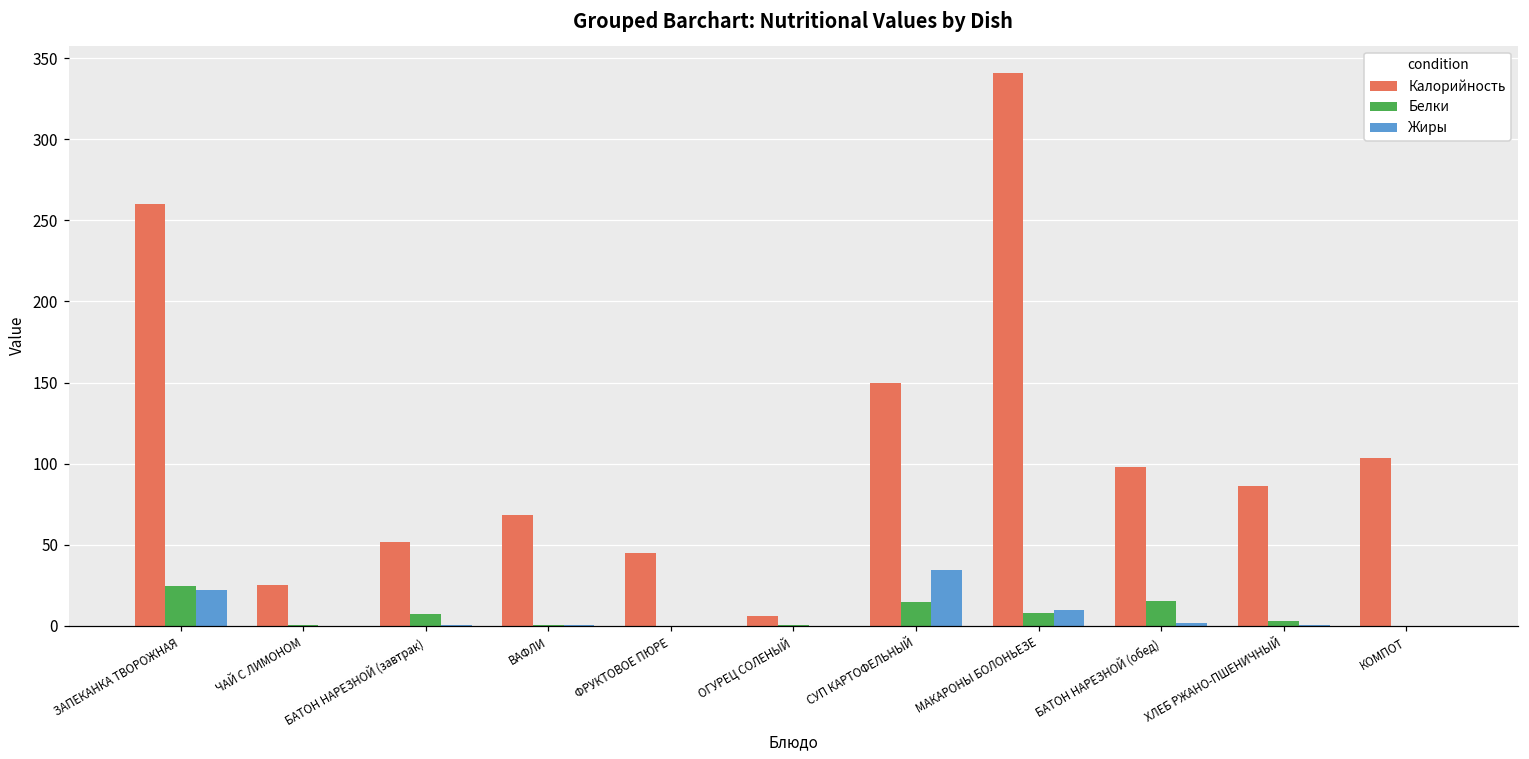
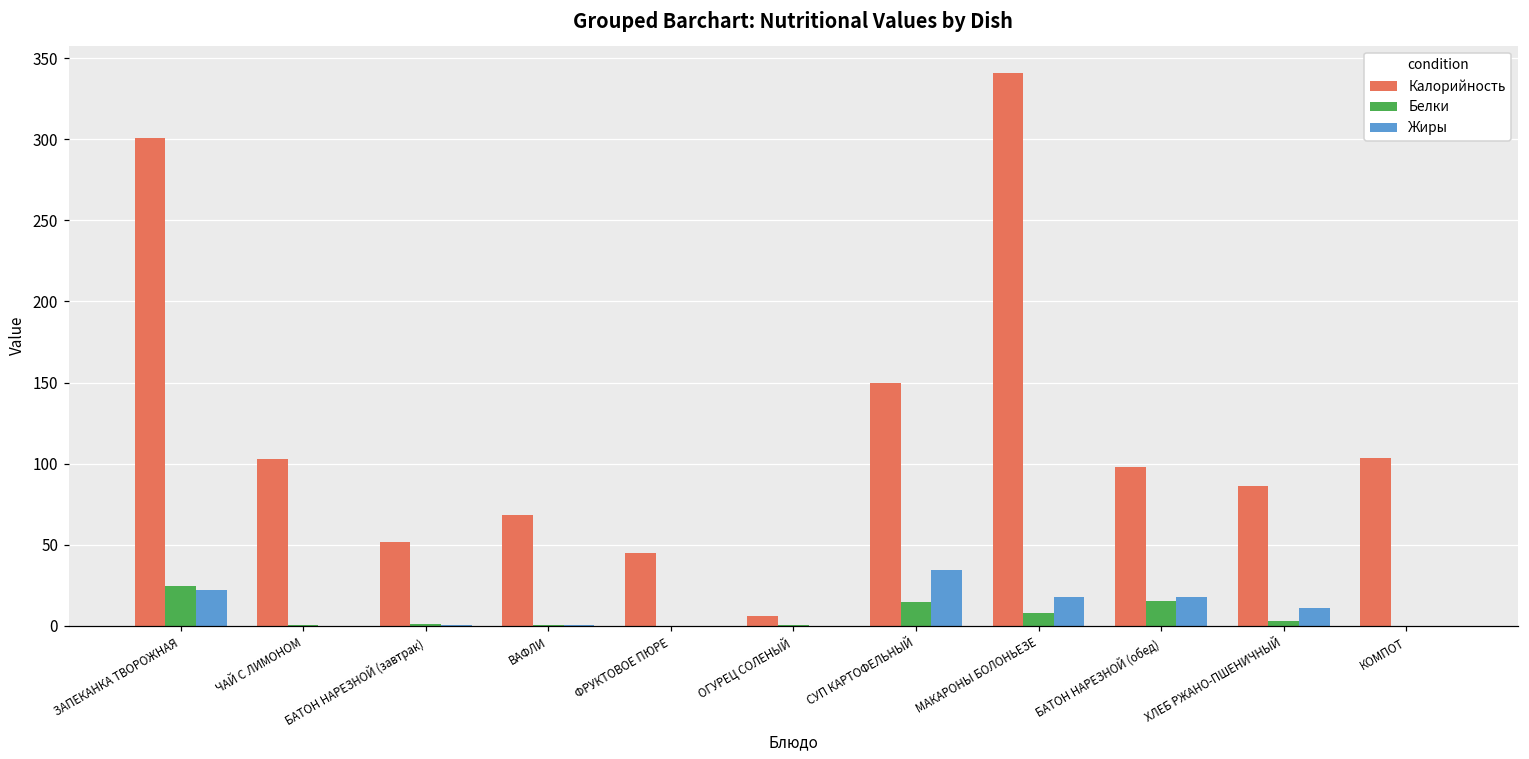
Калорийность, ЗАПЕКАНКА ТВОРОЖНАЯ: 260 -> 301
Калорийность, ЧАЙ С ЛИМОНОМ: 25 -> 103
Белки, БАТОН НАРЕЗНОЙ (завтрак): 7 -> 1
Жиры, МАКАРОНЫ БОЛОНЬЕЗЕ: 10 -> 18
Жиры, БАТОН НАРЕЗНОЙ (обед): 1 -> 18
Жиры, ХЛЕБ РЖАНО-ПШЕНИЧНЫЙ: 0 -> 11
